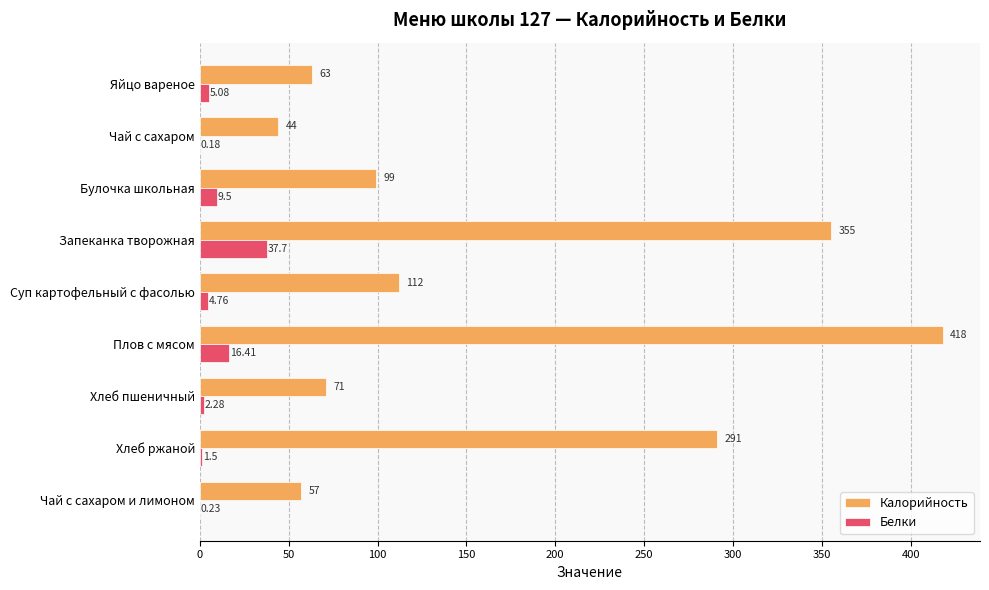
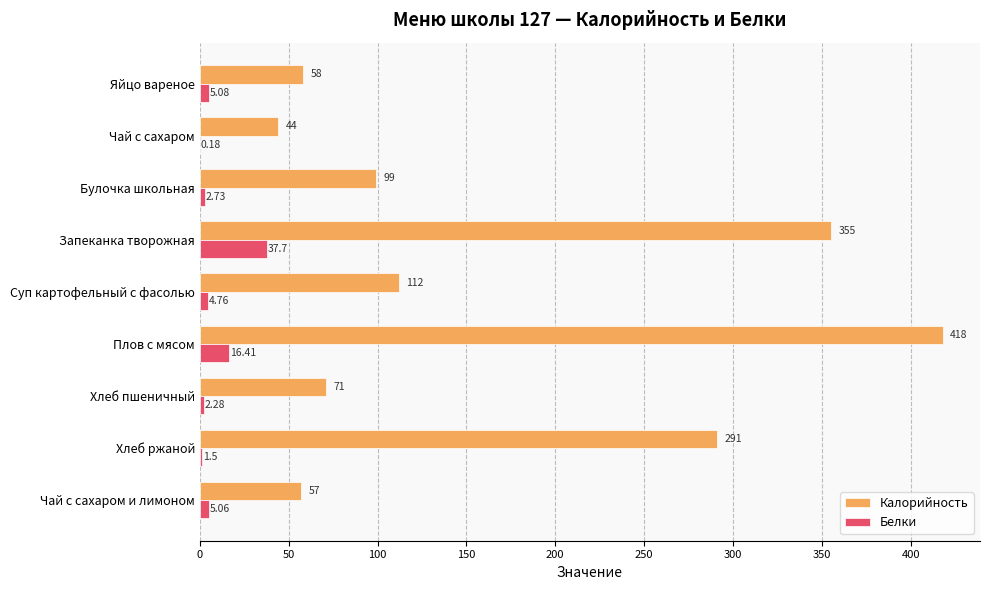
Калорийность, Яйцо вареное: 63 -> 58
Белки, Булочка школьная: 9.5 -> 2.73
Белки, Чай с сахаром и лимоном: 0.23 -> 5.06
